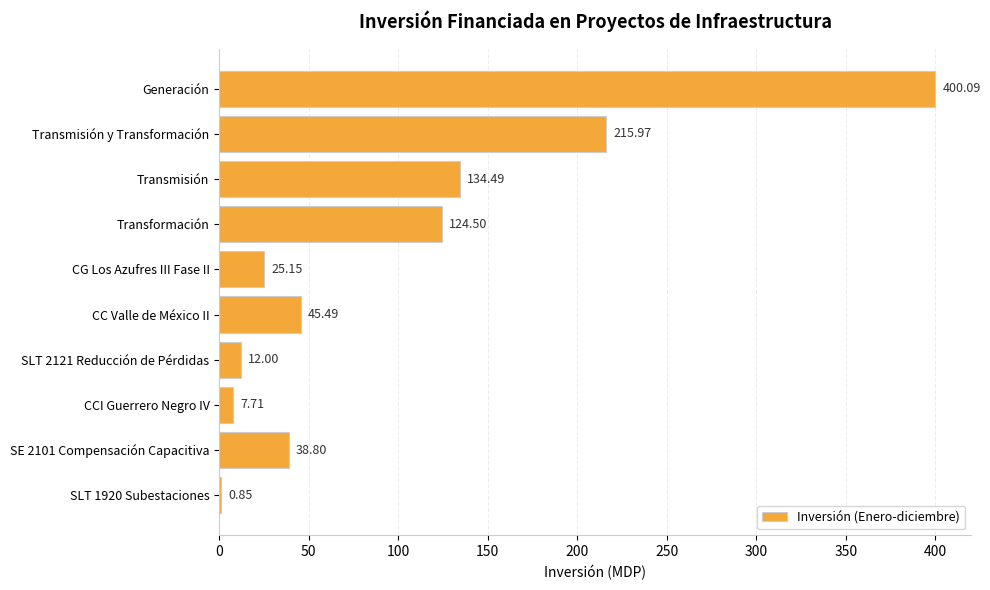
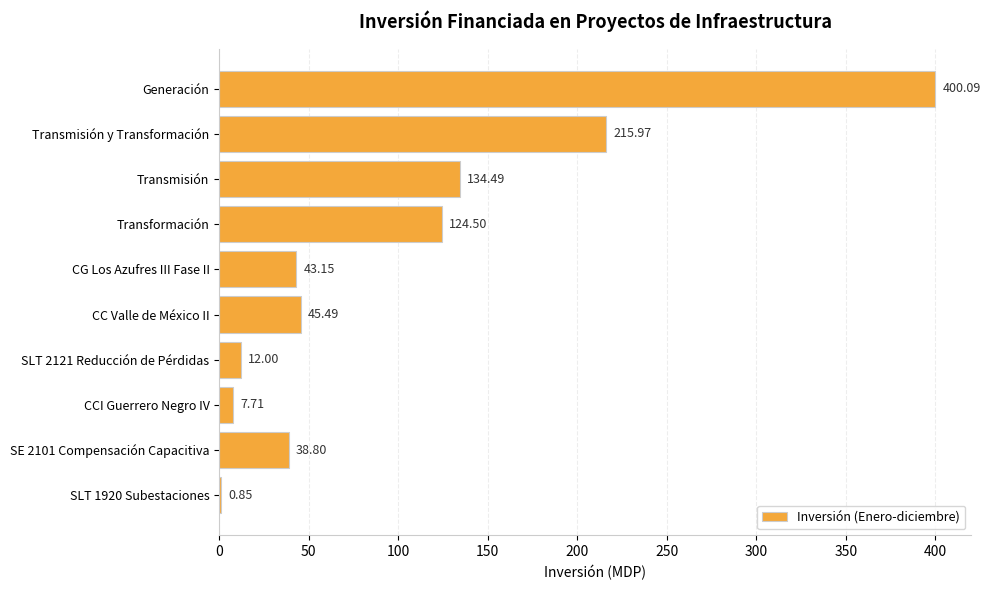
CG Los Azufres III Fase II: 25.15 -> 43.15
